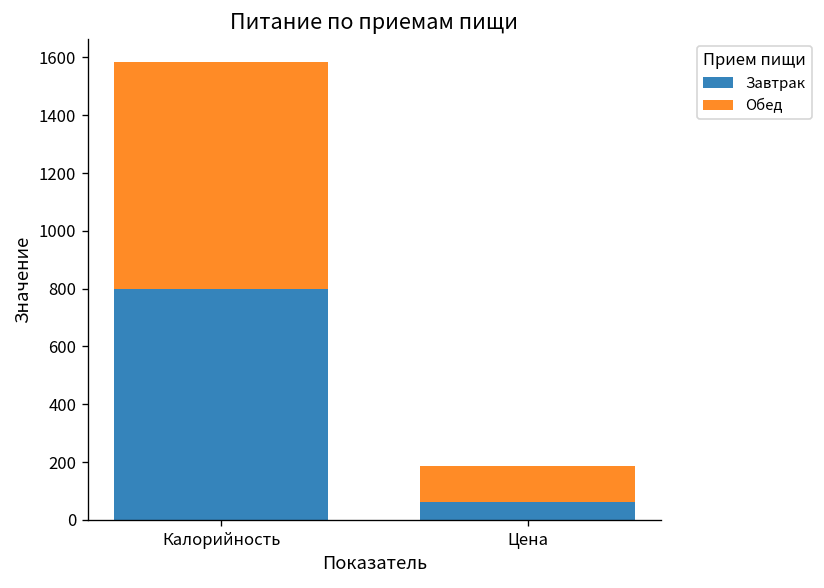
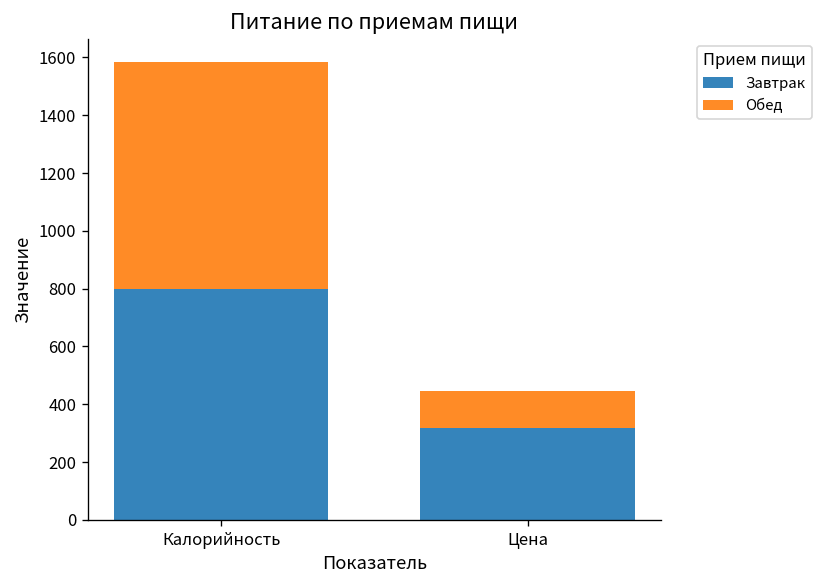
Завтрак, Цена: 60 -> 320
